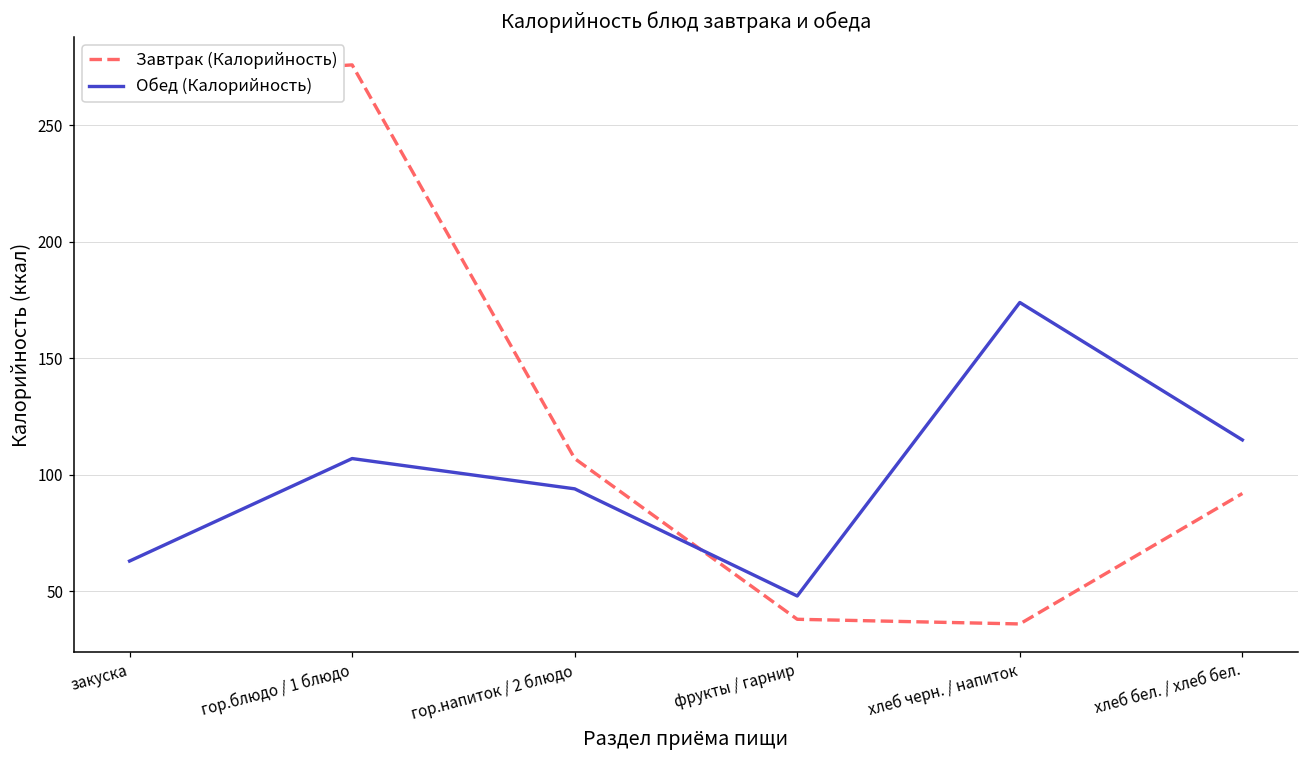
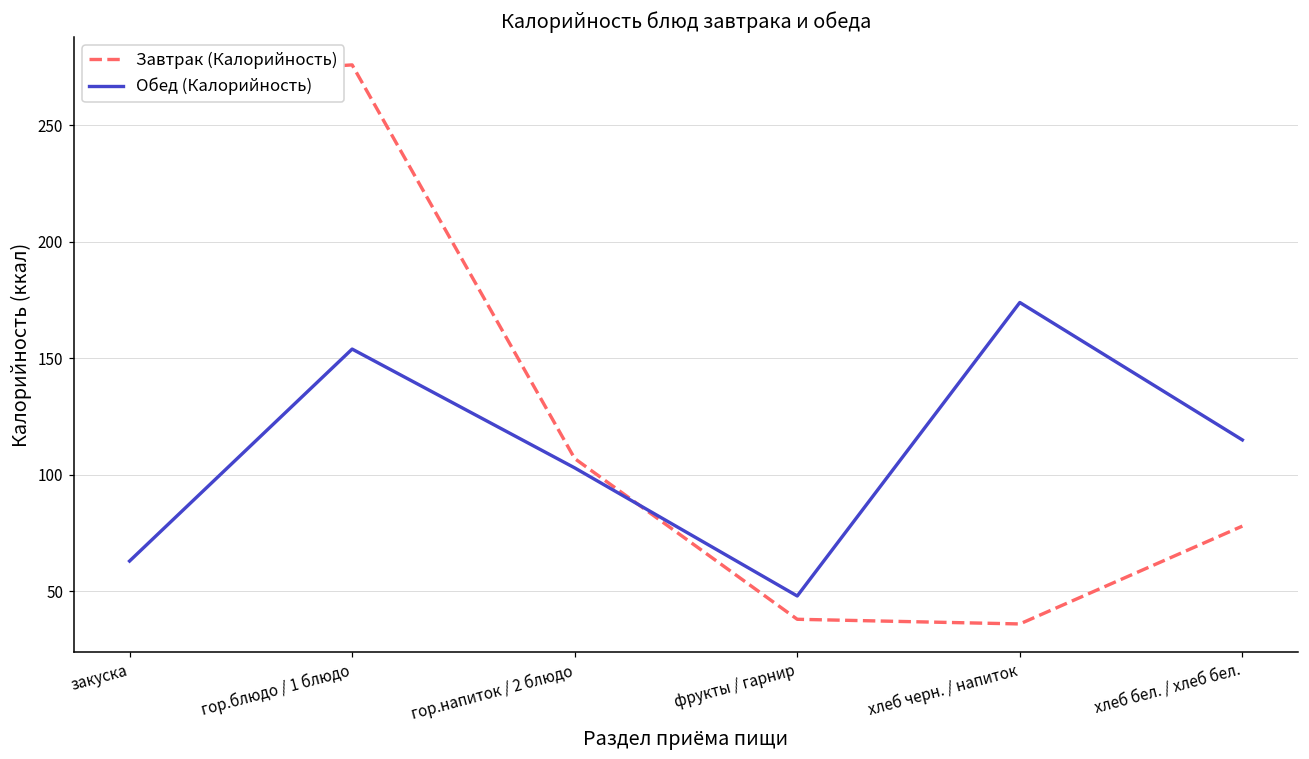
Обед (Калорийность), гор.блюдо / 1 блюдо: 107 -> 154
Обед (Калорийность), гор.напиток / 2 блюдо: 94 -> 103
Завтрак (Калорийность), хлеб бел. / хлеб бел.: 92 -> 78
